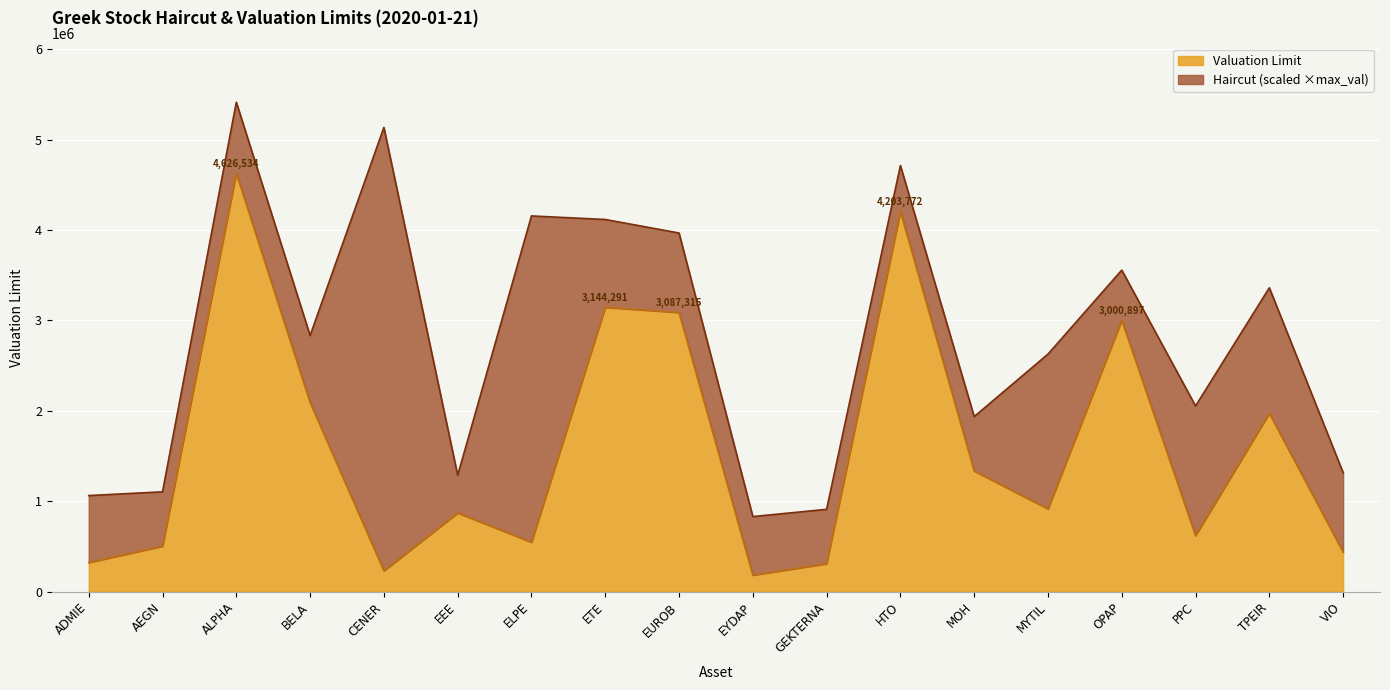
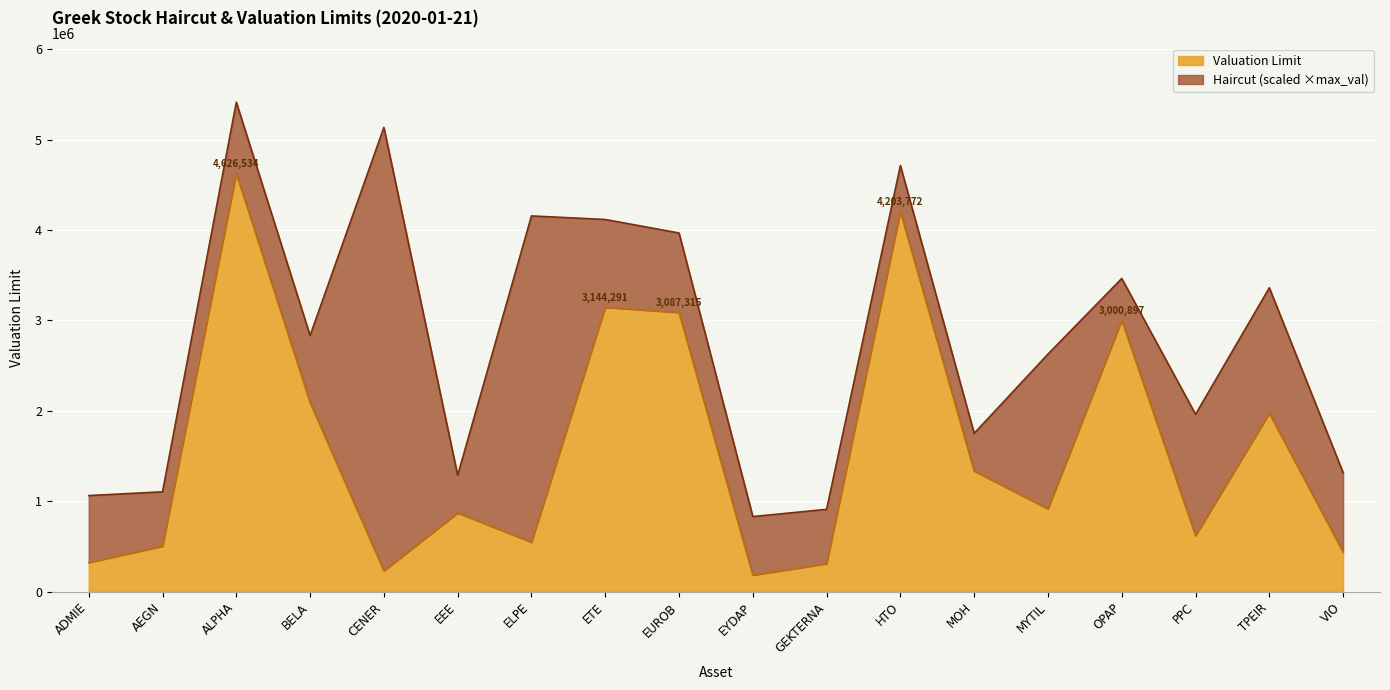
Haircut (scaled ×max_val), MOH: 600000 -> 400000
Haircut (scaled ×max_val), OPAP: 600000 -> 500000
Haircut (scaled ×max_val), PPC: 1400000 -> 1300000
